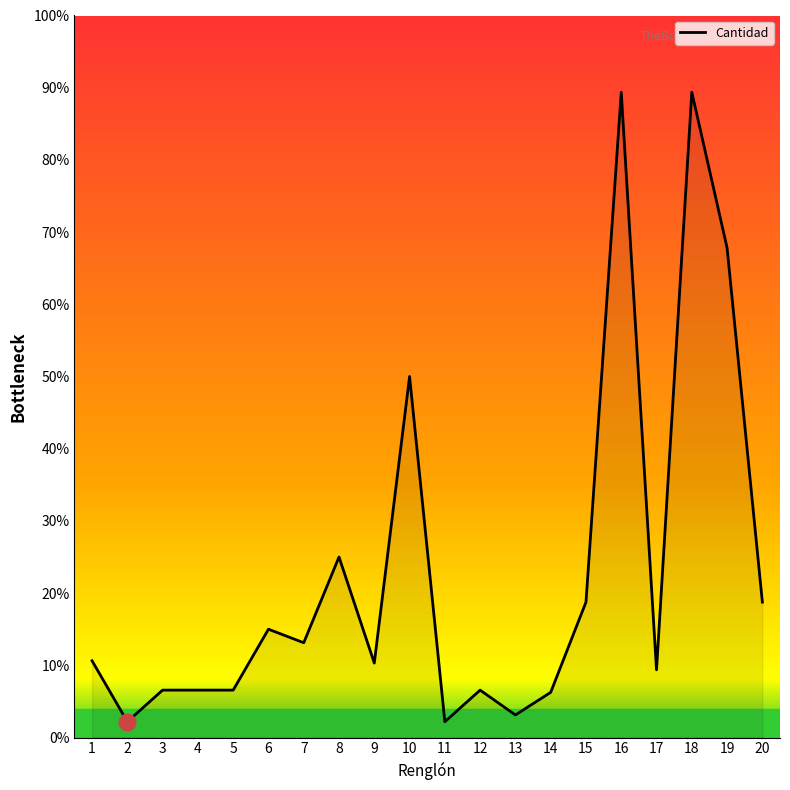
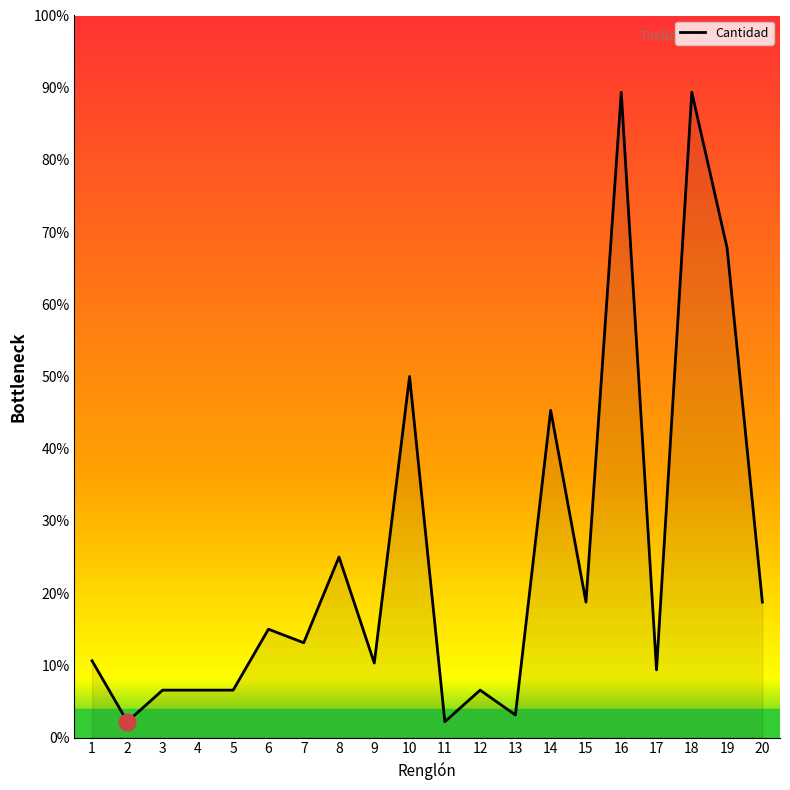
Cantidad, 14: 6% -> 45%
